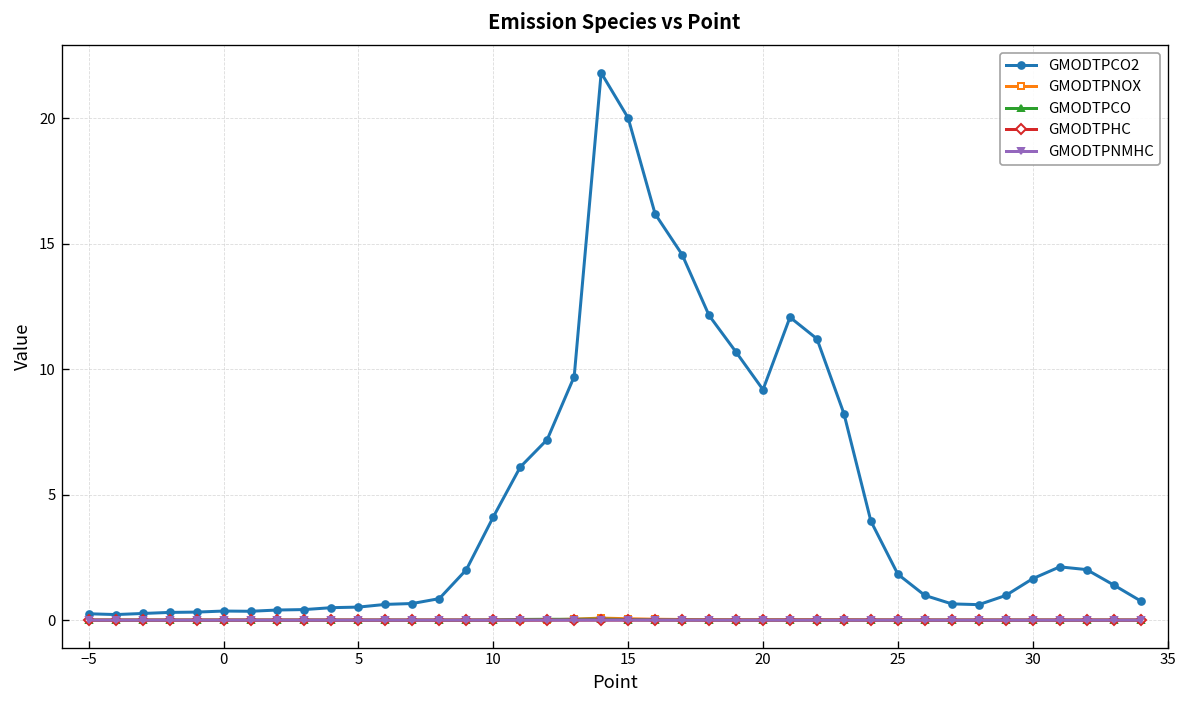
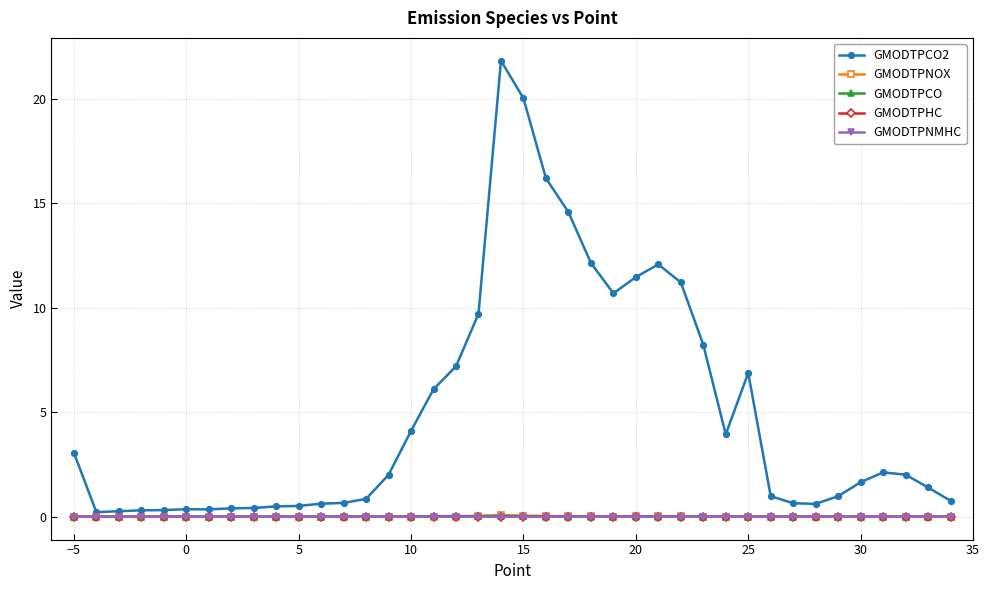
GMODTPCO2, −5: 0.3 -> 3.1
GMODTPCO2, 20: 9.2 -> 11.5
GMODTPCO2, 25: 1.8 -> 6.9
